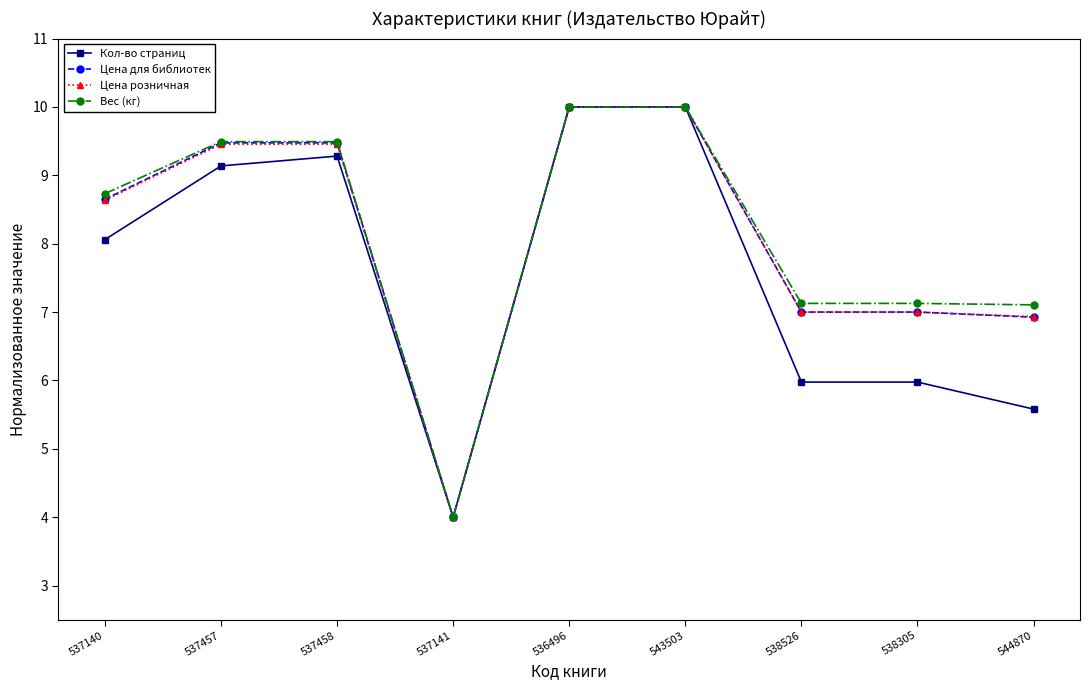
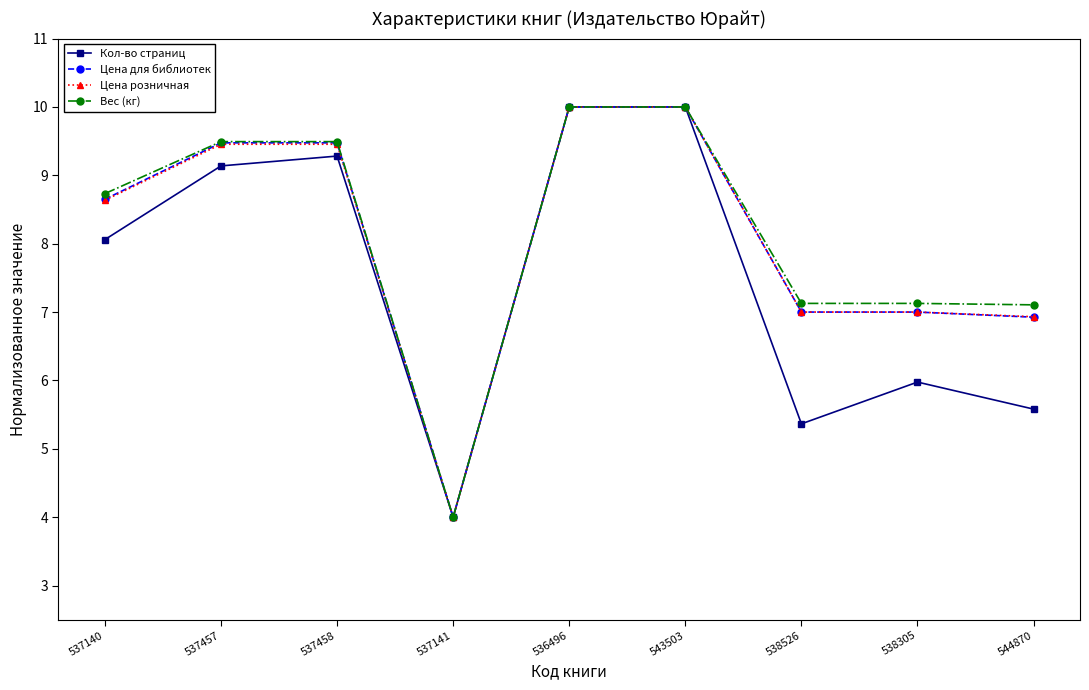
Кол-во страниц, 538526: 6.0 -> 5.4
